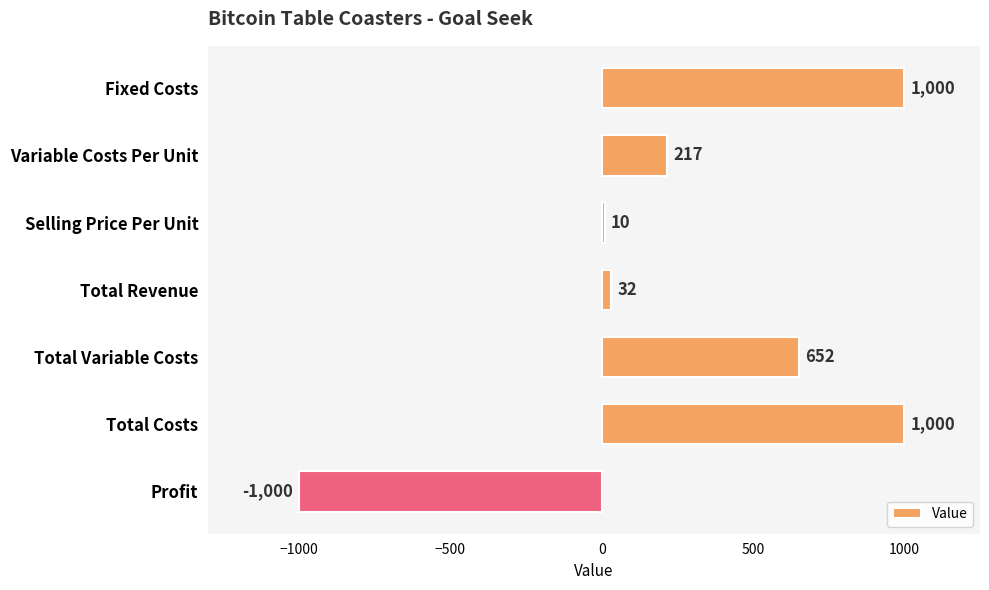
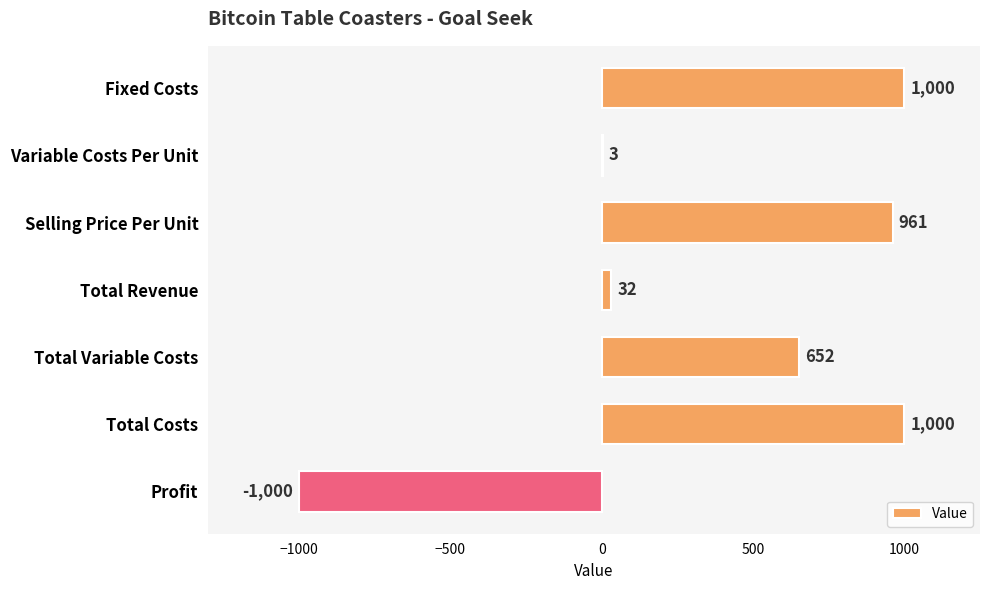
Variable Costs Per Unit: 217 -> 3
Selling Price Per Unit: 10 -> 961
